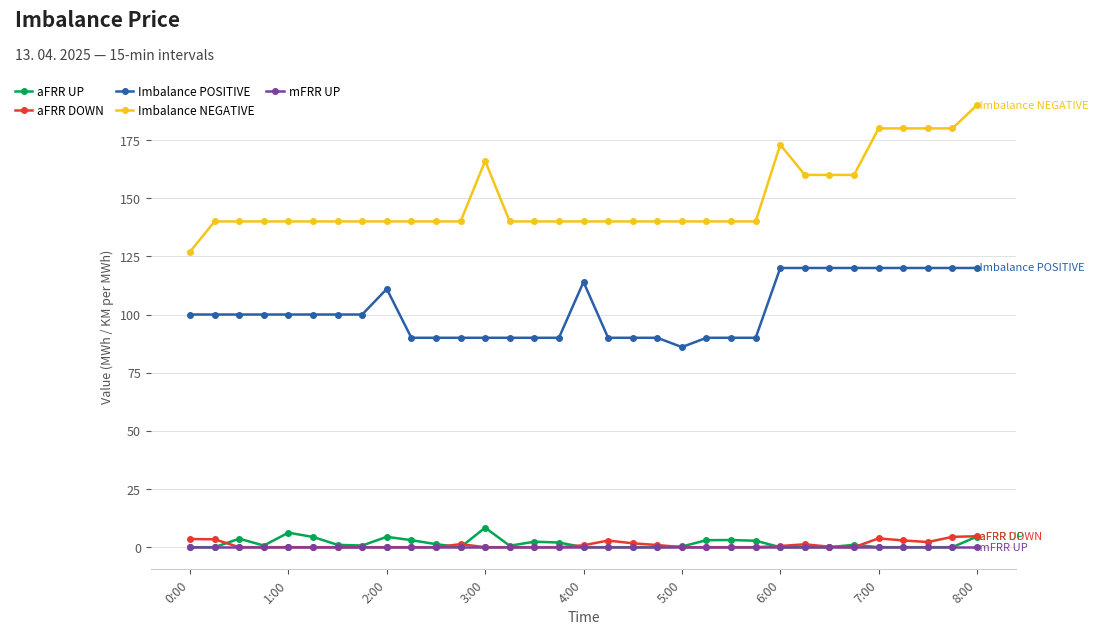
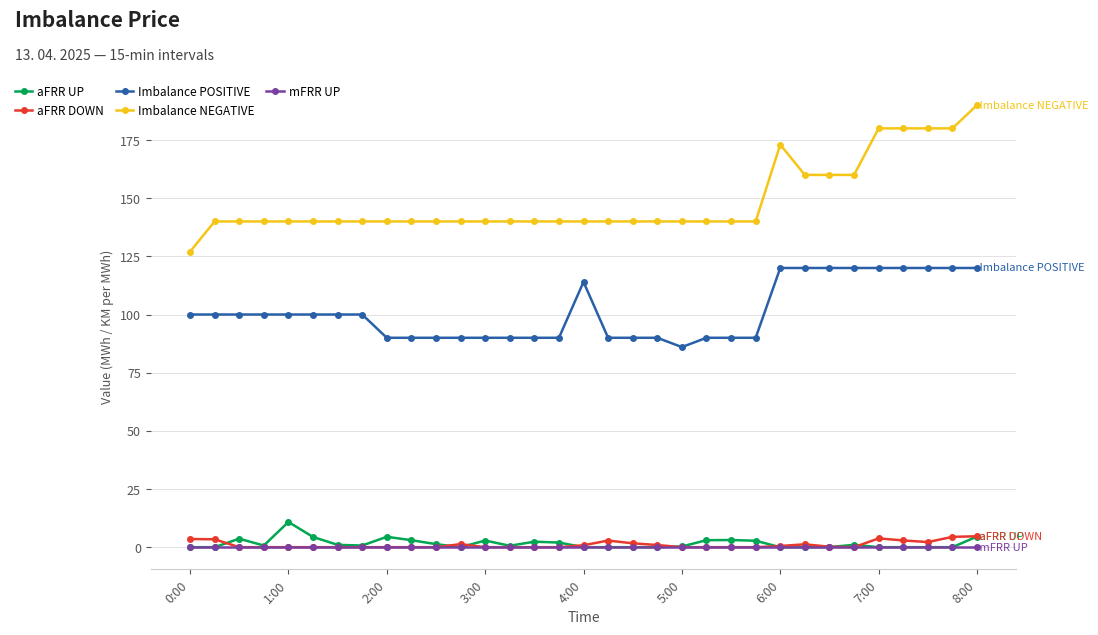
aFRR UP, 1:00: 6 -> 11
Imbalance POSITIVE, 2:00: 111 -> 90
aFRR UP, 3:00: 8 -> 3
Imbalance NEGATIVE, 3:00: 166 -> 140
